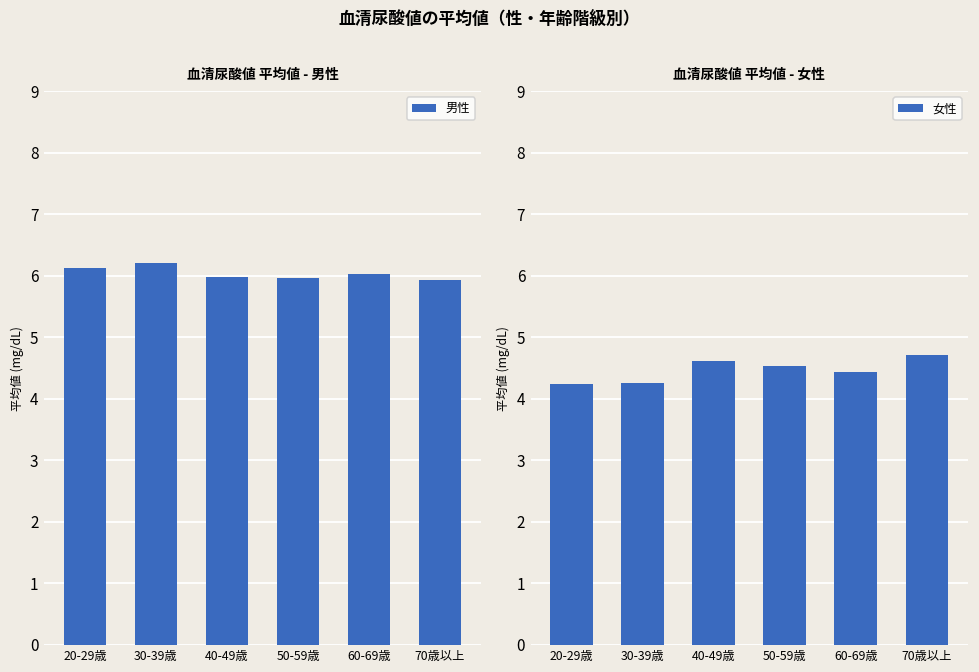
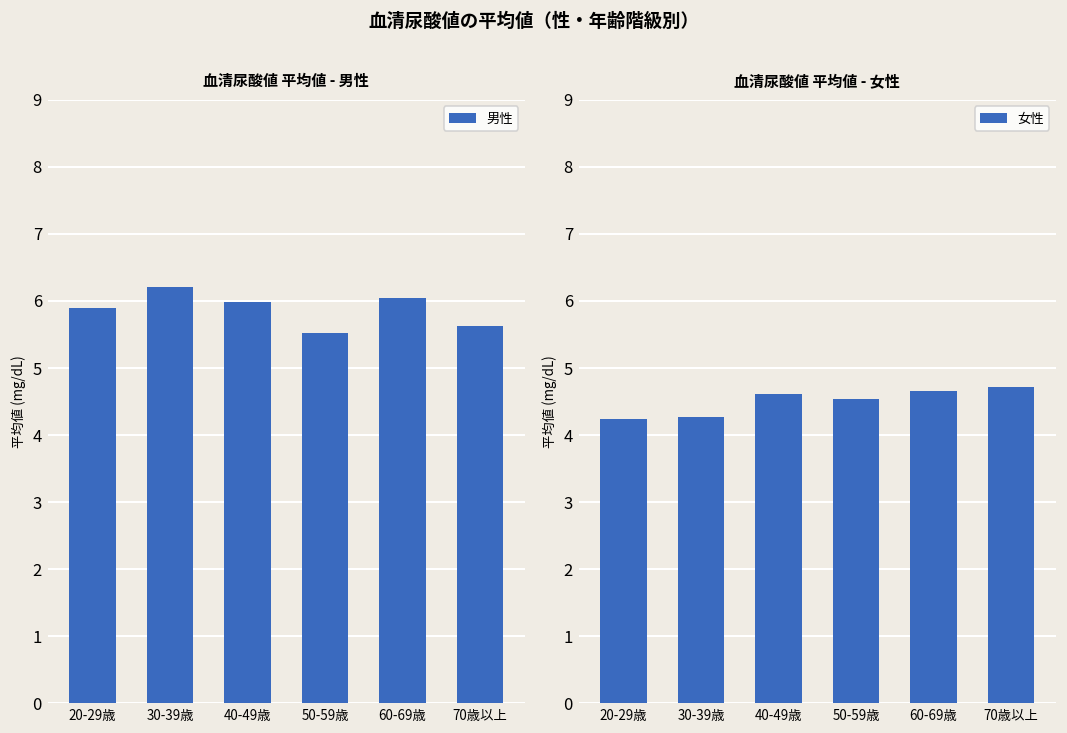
血清尿酸値 平均値 - 男性, 20-29歳: 6.1 -> 5.9
血清尿酸値 平均値 - 男性, 50-59歳: 6.0 -> 5.5
血清尿酸値 平均値 - 男性, 70歳以上: 5.9 -> 5.6
血清尿酸値 平均値 - 女性, 60-69歳: 4.4 -> 4.6
